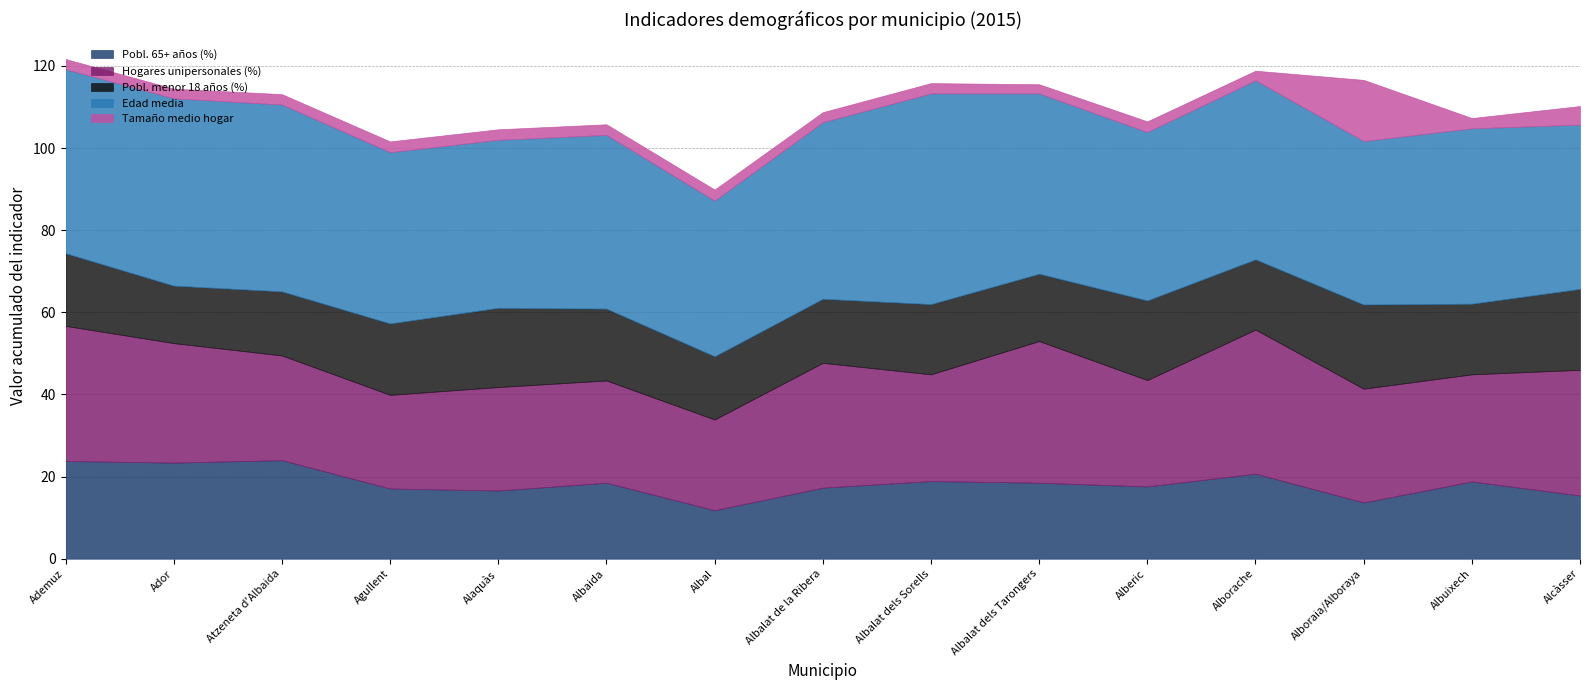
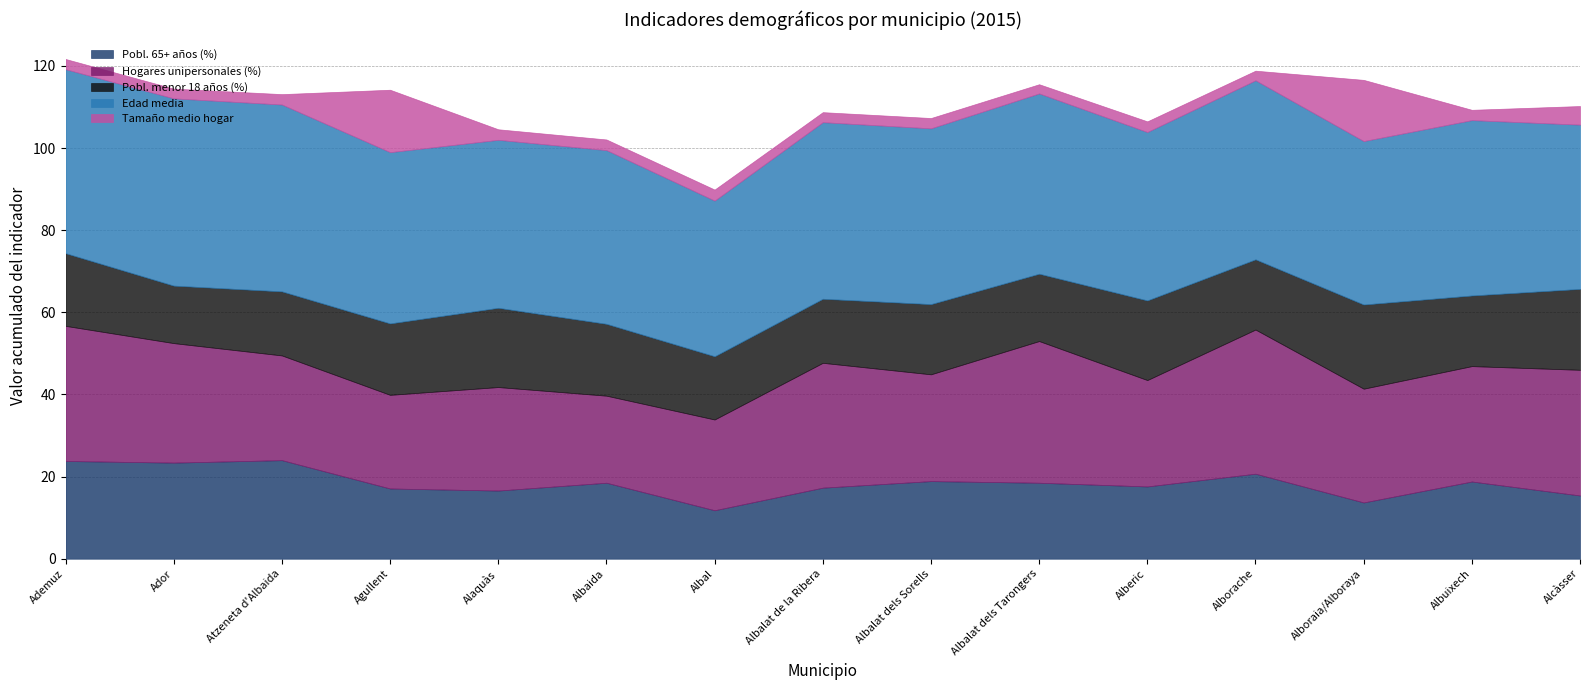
Tamaño medio hogar, Agullent: 3 -> 15
Hogares unipersonales (%), Albaida: 25 -> 21
Edad media, Albalat dels Sorells: 51 -> 43
Hogares unipersonales (%), Albuixech: 26 -> 28
